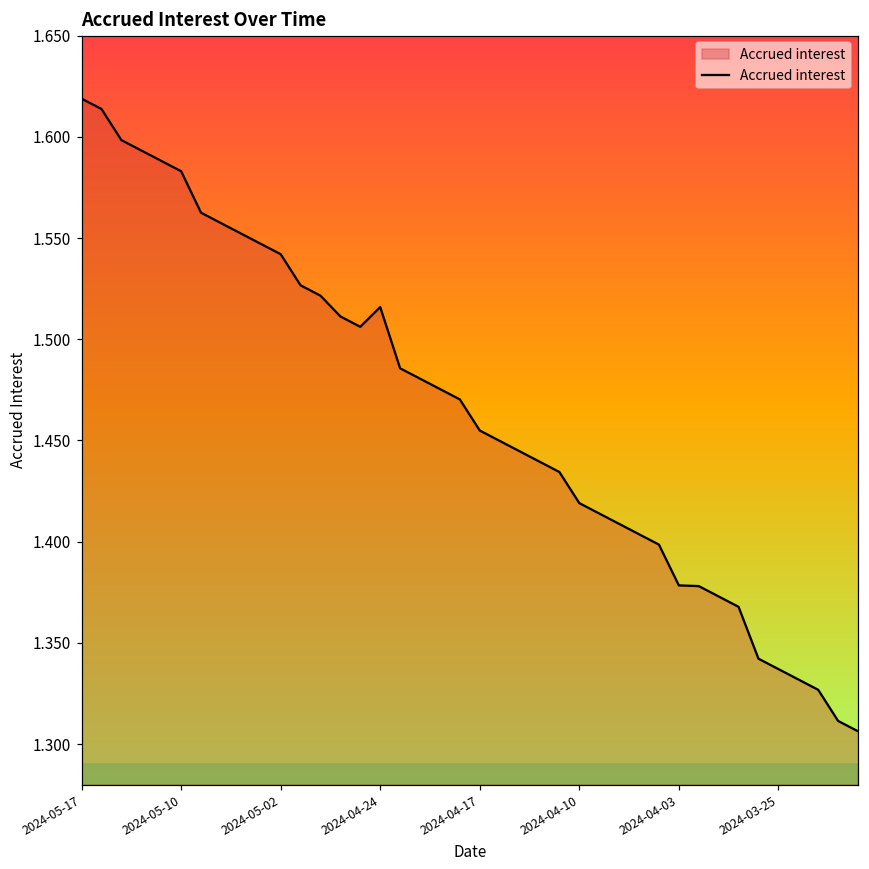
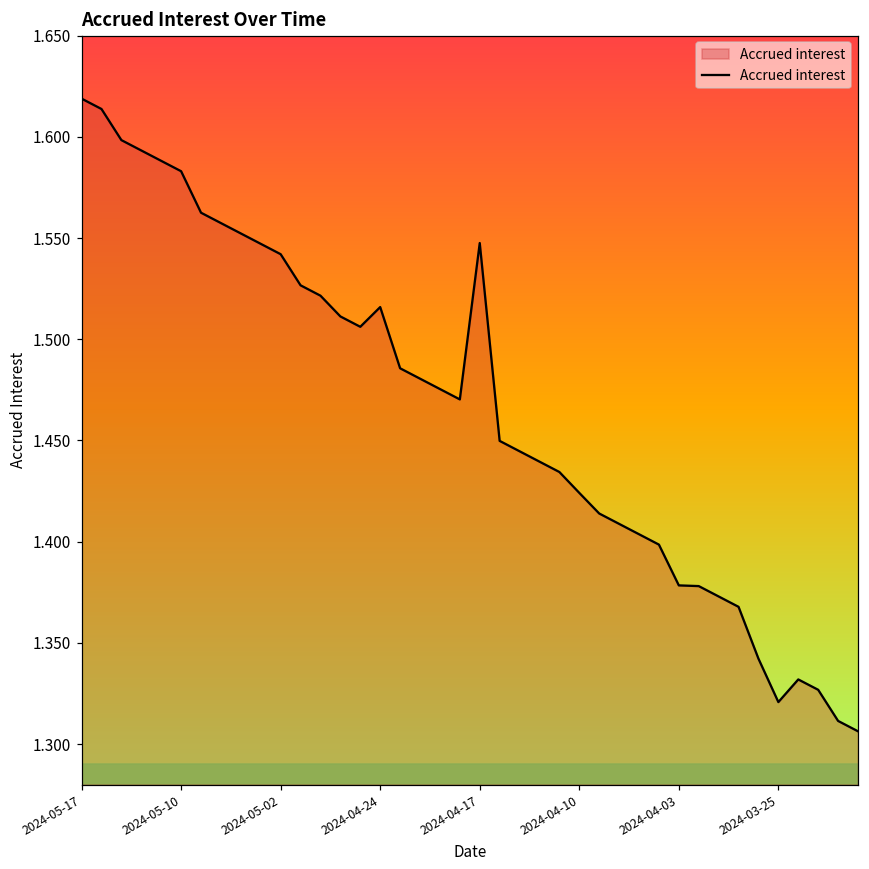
2024-04-17: 1.455 -> 1.548
2024-04-10: 1.419 -> 1.424
2024-03-25: 1.337 -> 1.321
